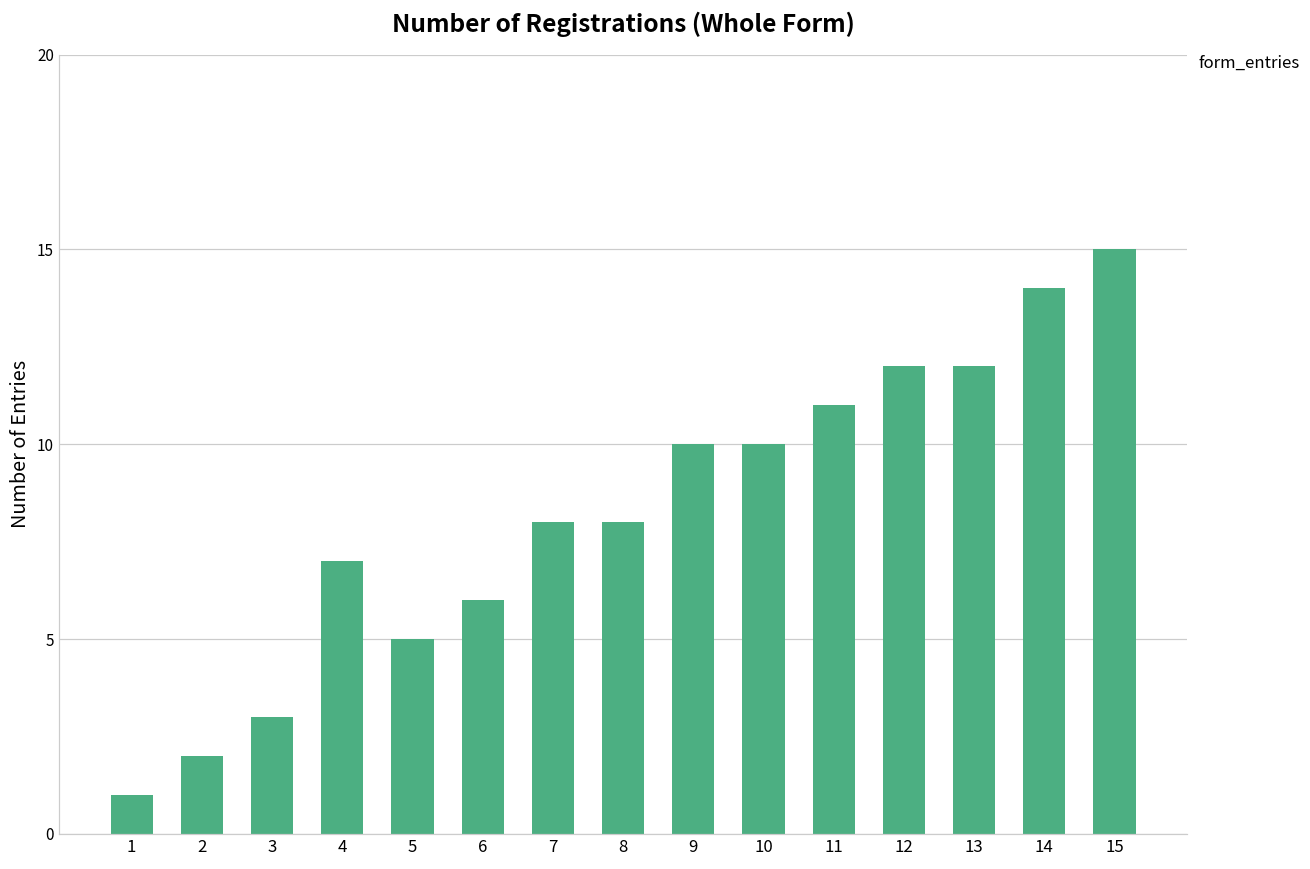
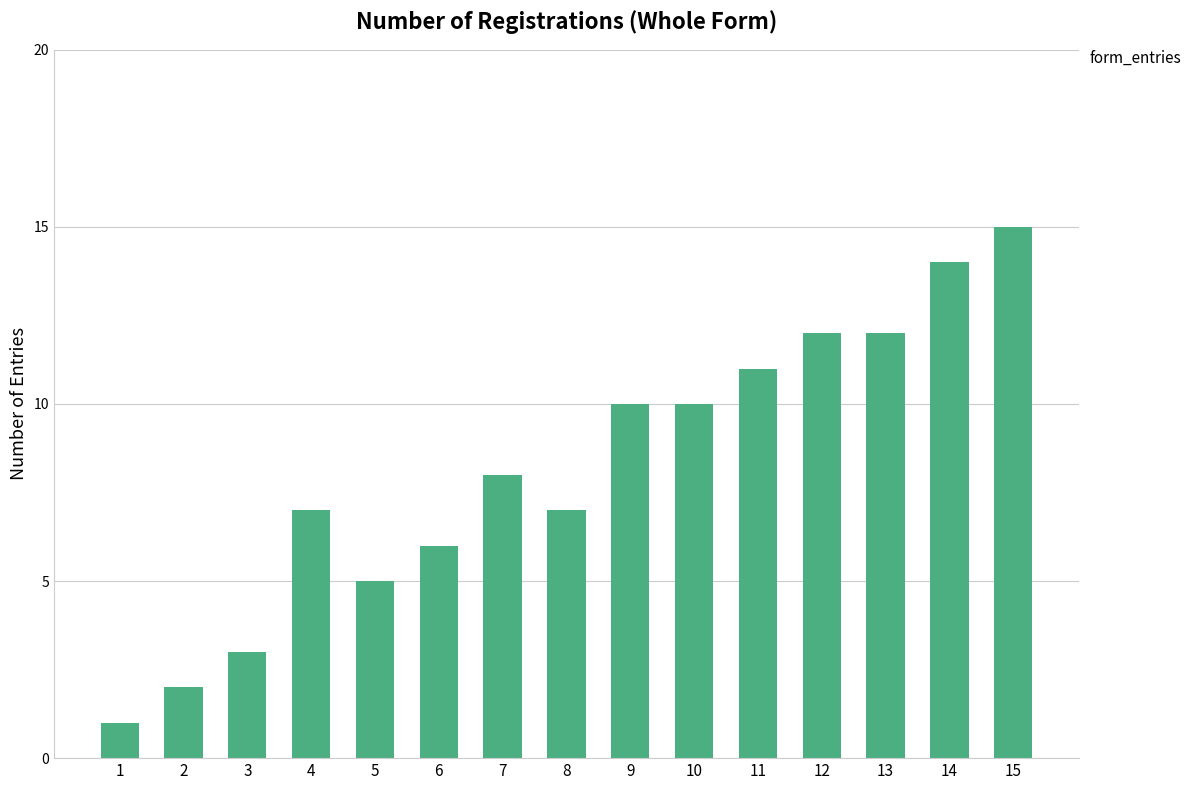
8: 8 -> 7
